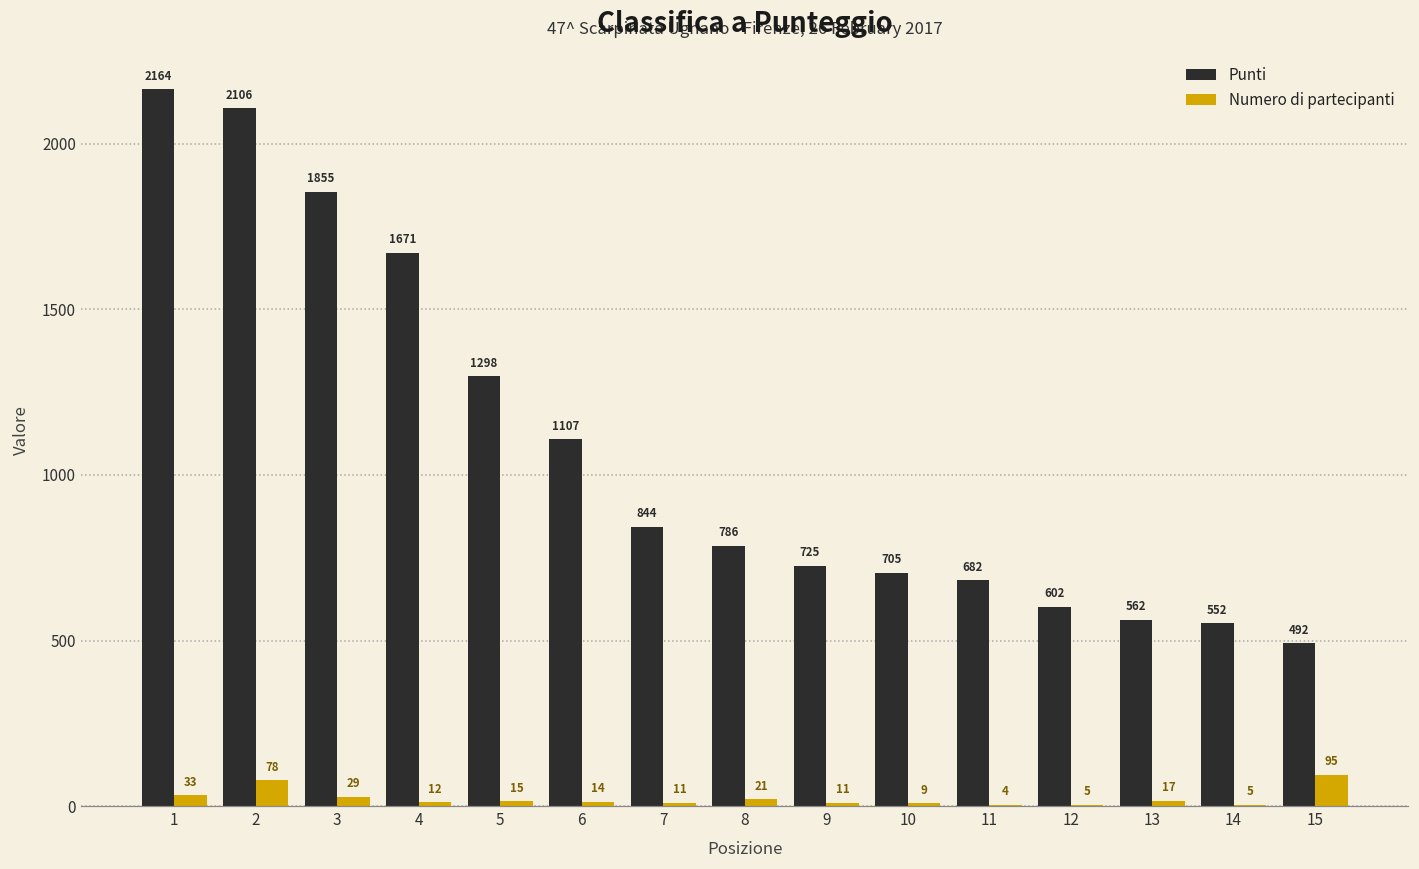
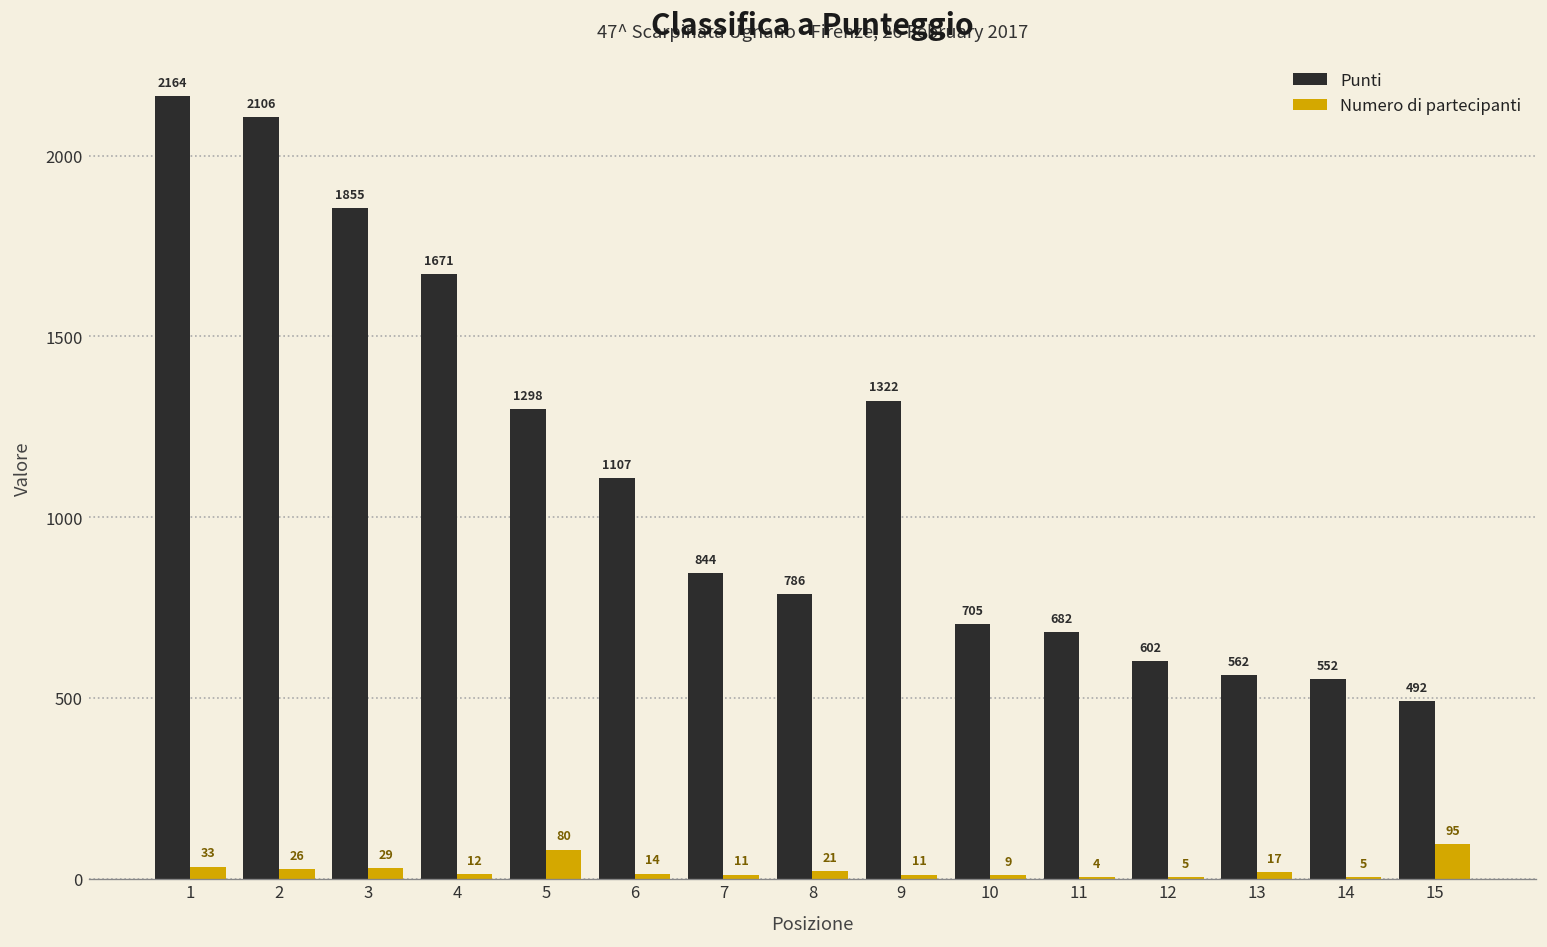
Numero di partecipanti, 2: 78 -> 26
Numero di partecipanti, 5: 15 -> 80
Punti, 9: 725 -> 1322
